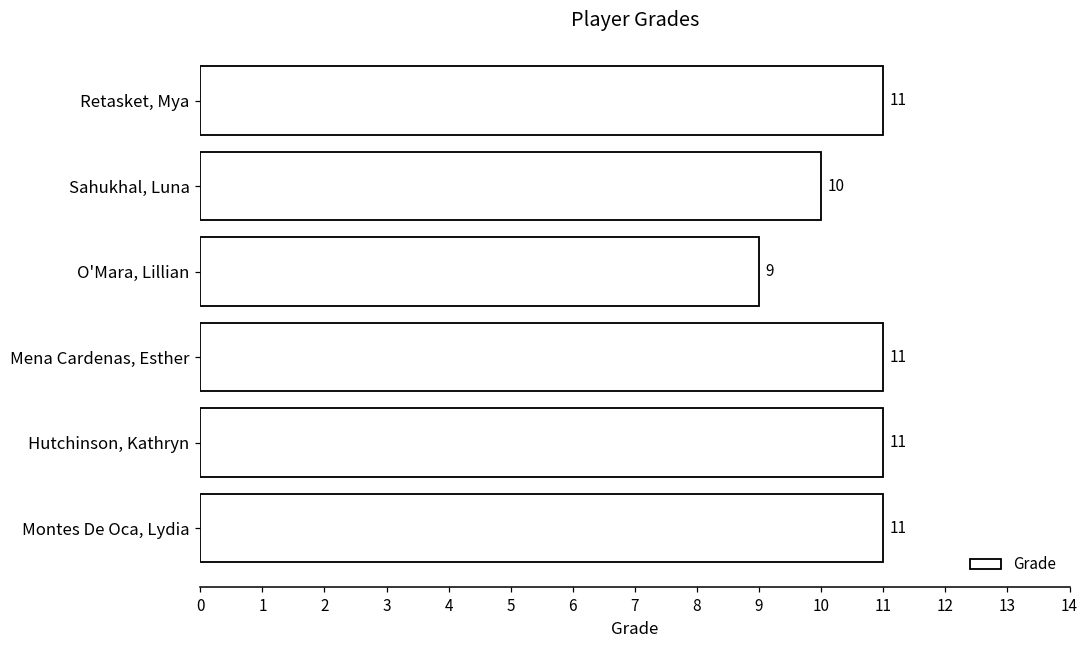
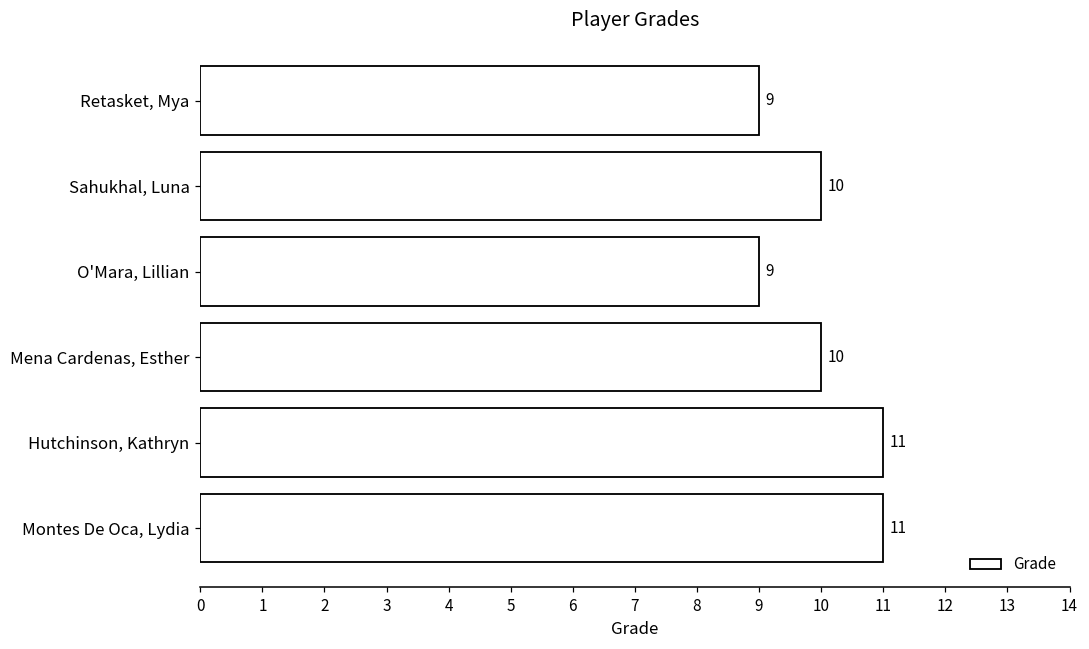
Retasket, Mya: 11 -> 9
Mena Cardenas, Esther: 11 -> 10
